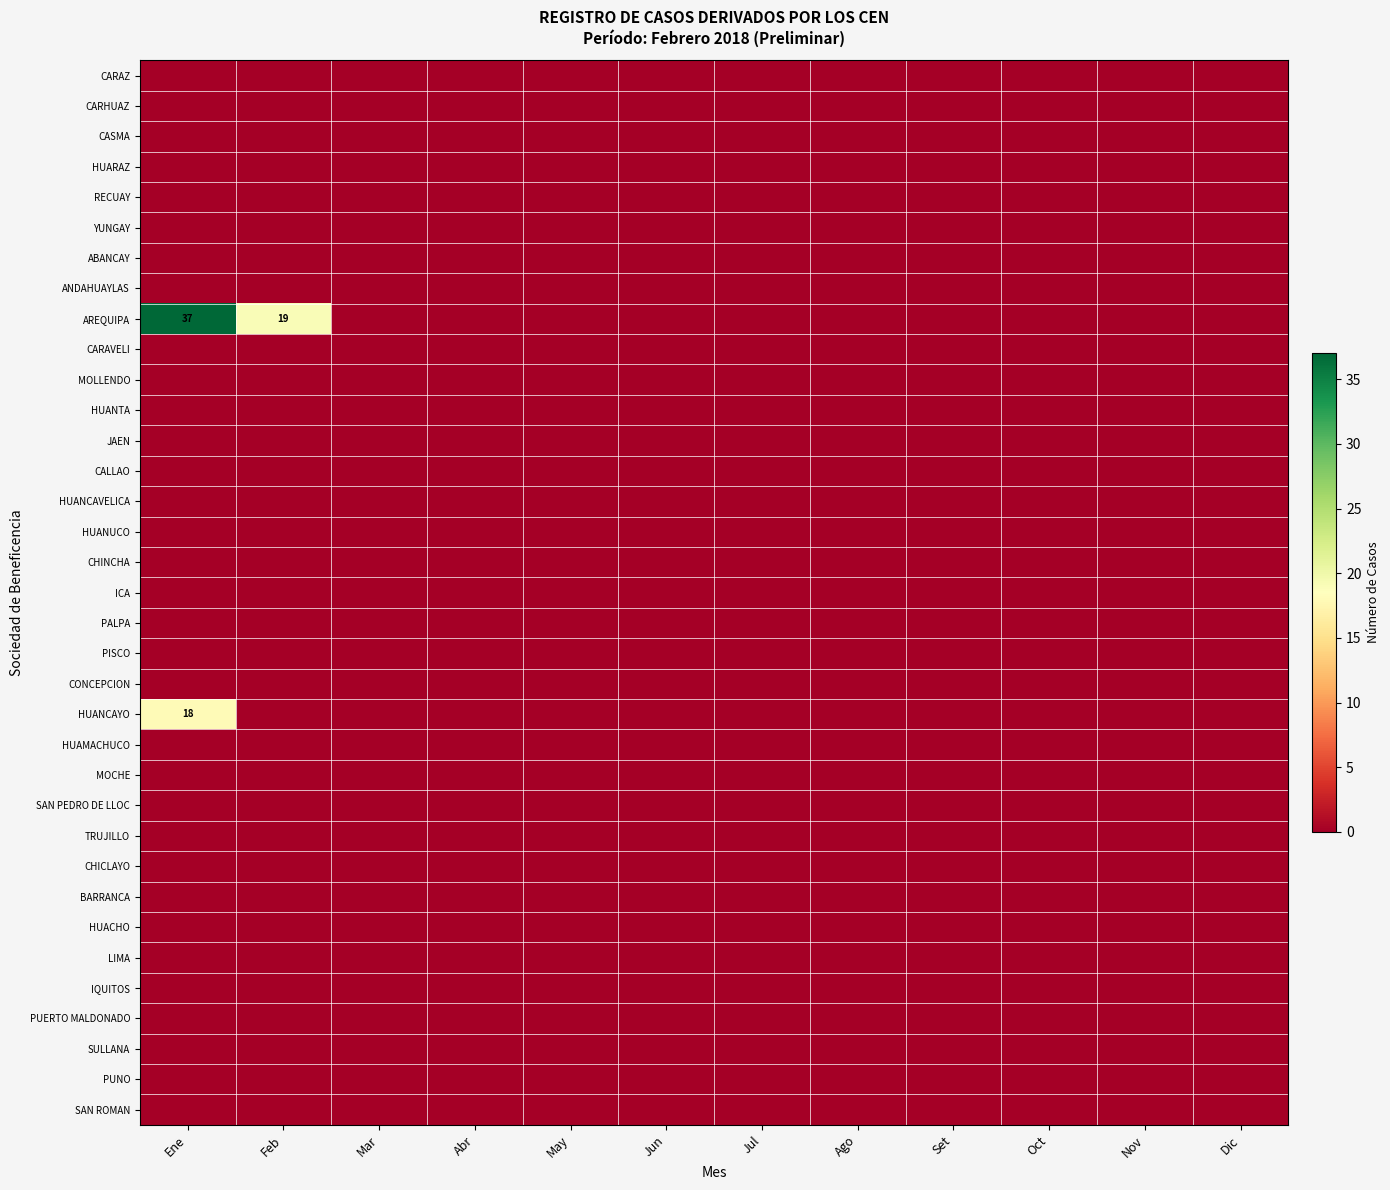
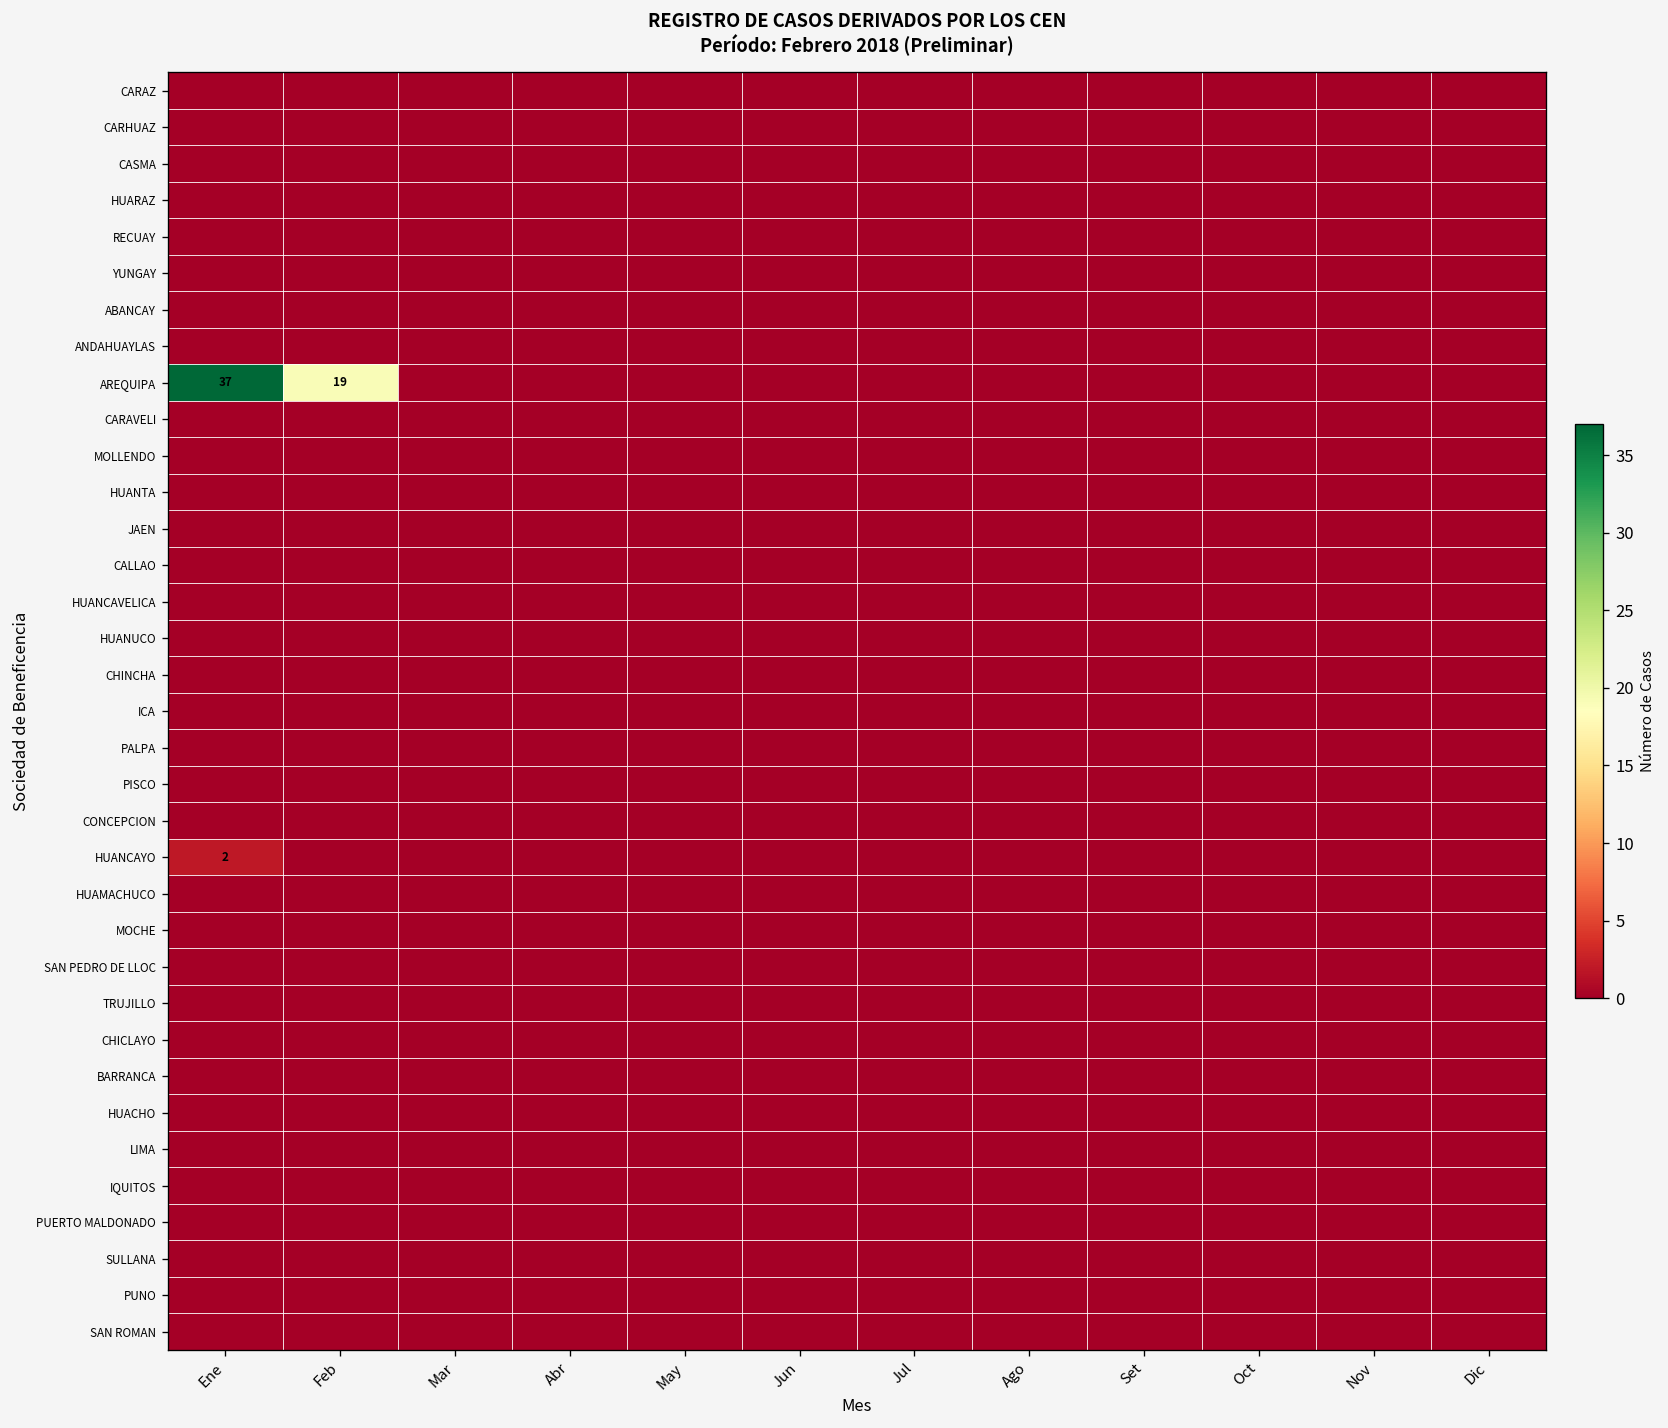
HUANCAYO, Ene: 18 -> 2
